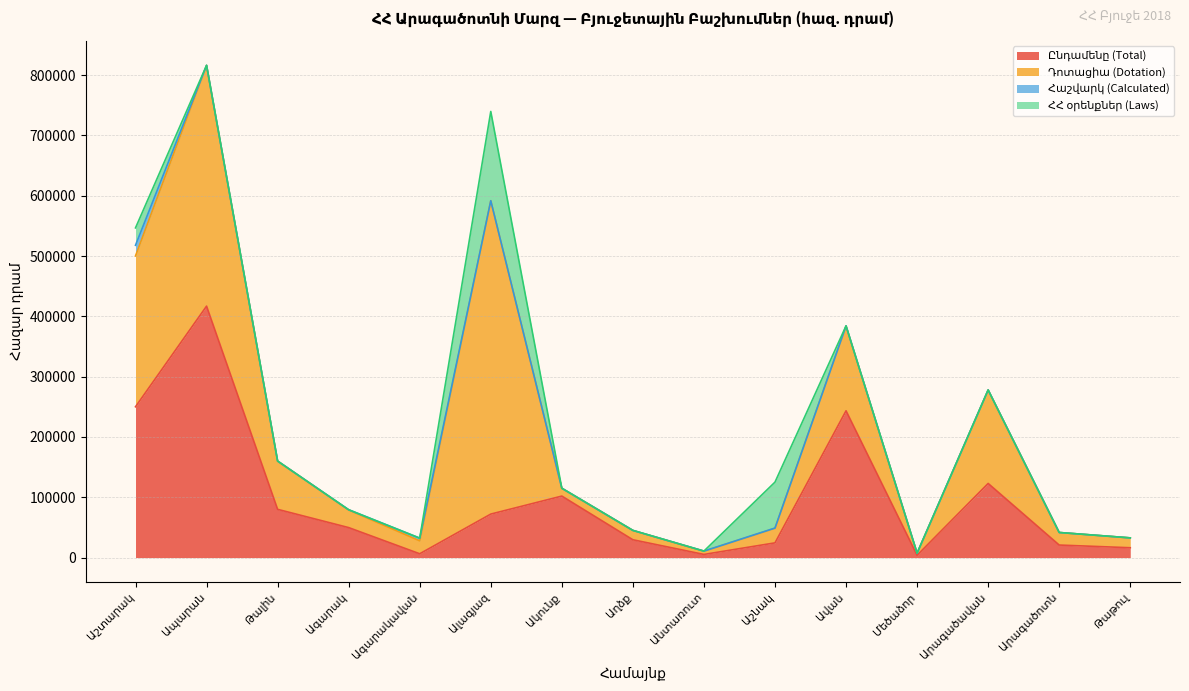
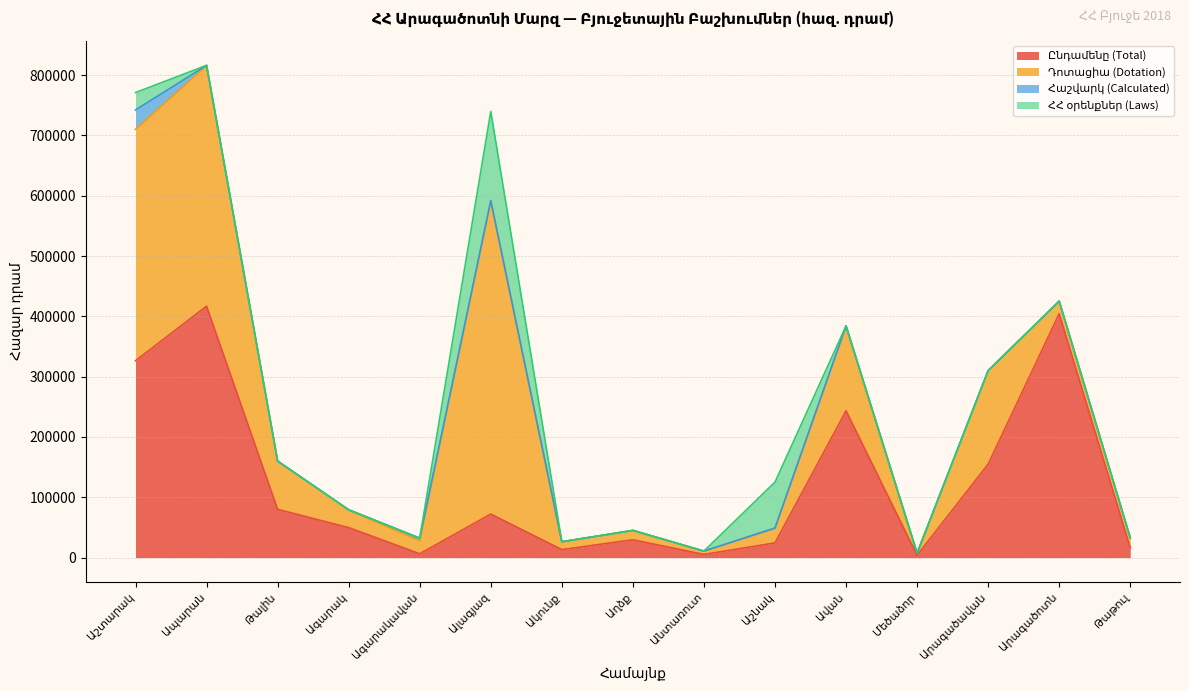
Ընդամենը (Total), Աշտարակ: 250000 -> 330000
Դոտացիա (Dotation), Աշտարակ: 250000 -> 380000
Հաշվարկ (Calculated), Աշտարակ: 20000 -> 30000
Ընդամենը (Total), Ակունք: 100000 -> 10000
Ընդամենը (Total), Արագածավան: 120000 -> 160000
Ընդամենը (Total), Արագածոտն: 20000 -> 400000
